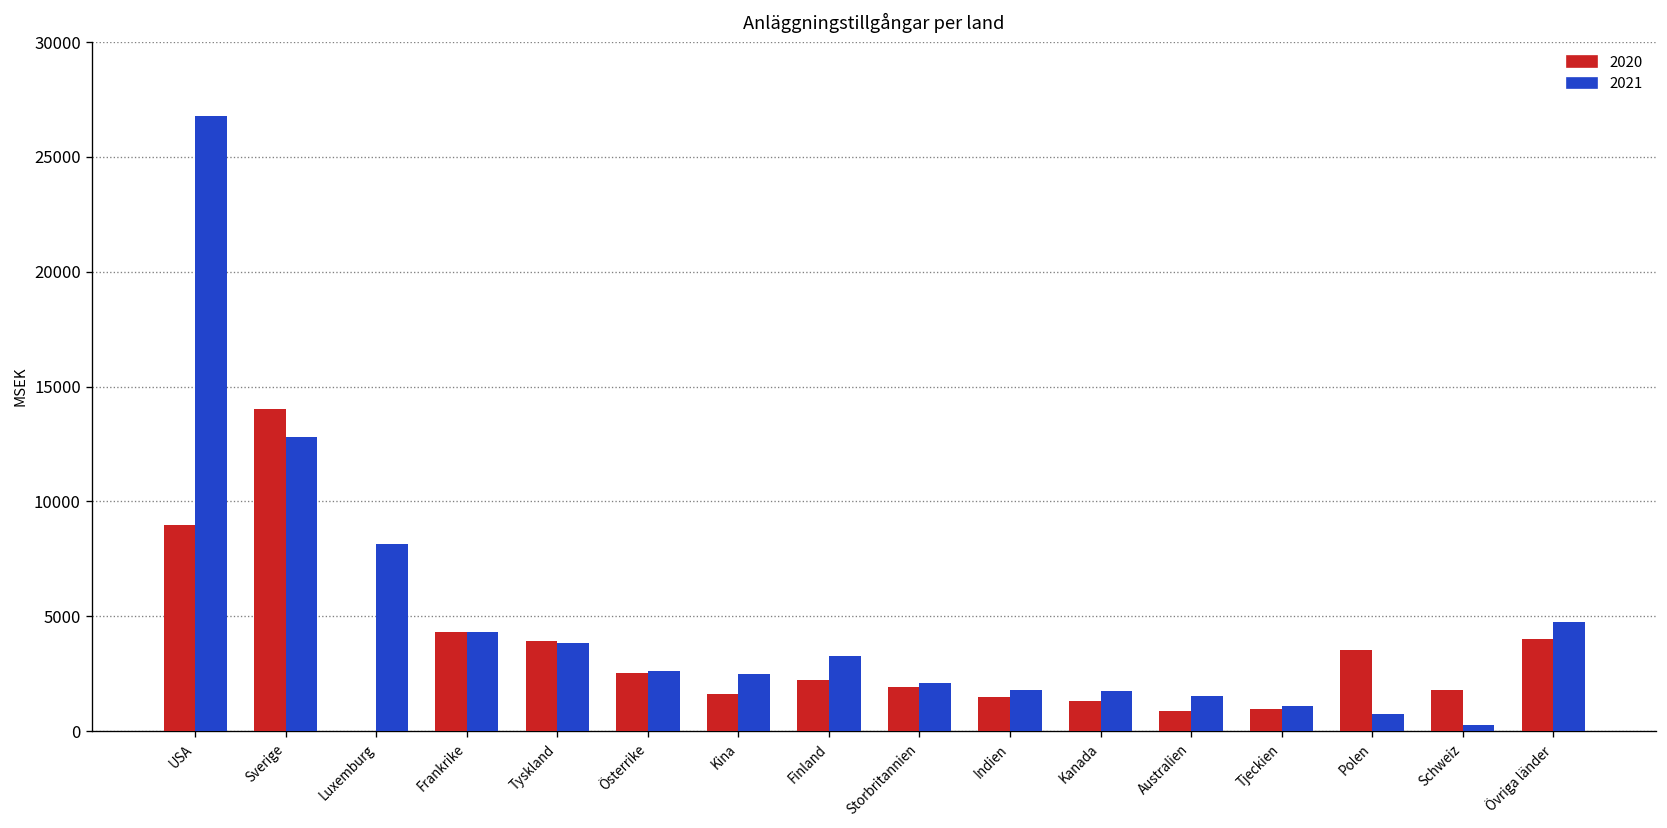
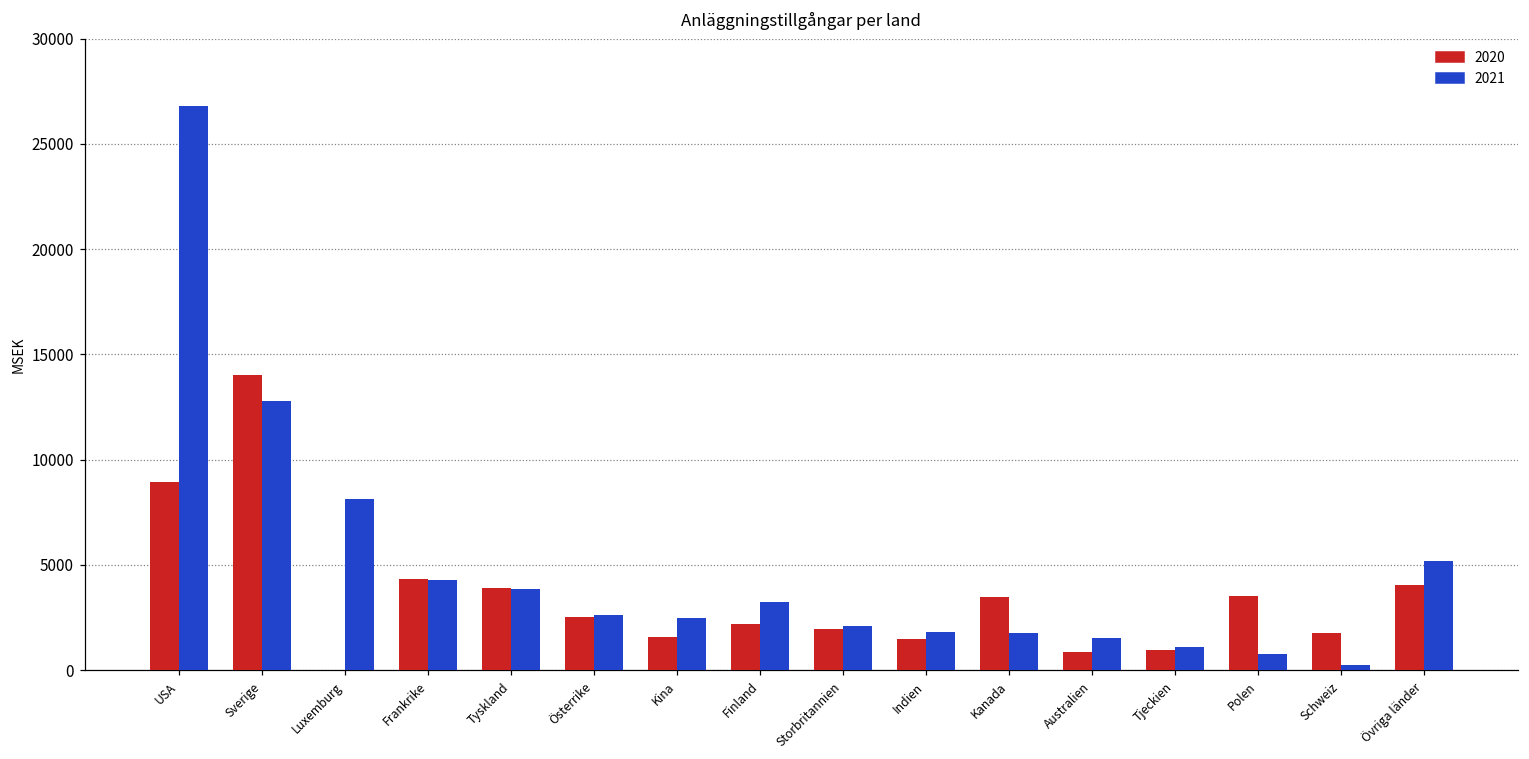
2020, Kanada: 1300 -> 3500
2021, Övriga länder: 4700 -> 5200
